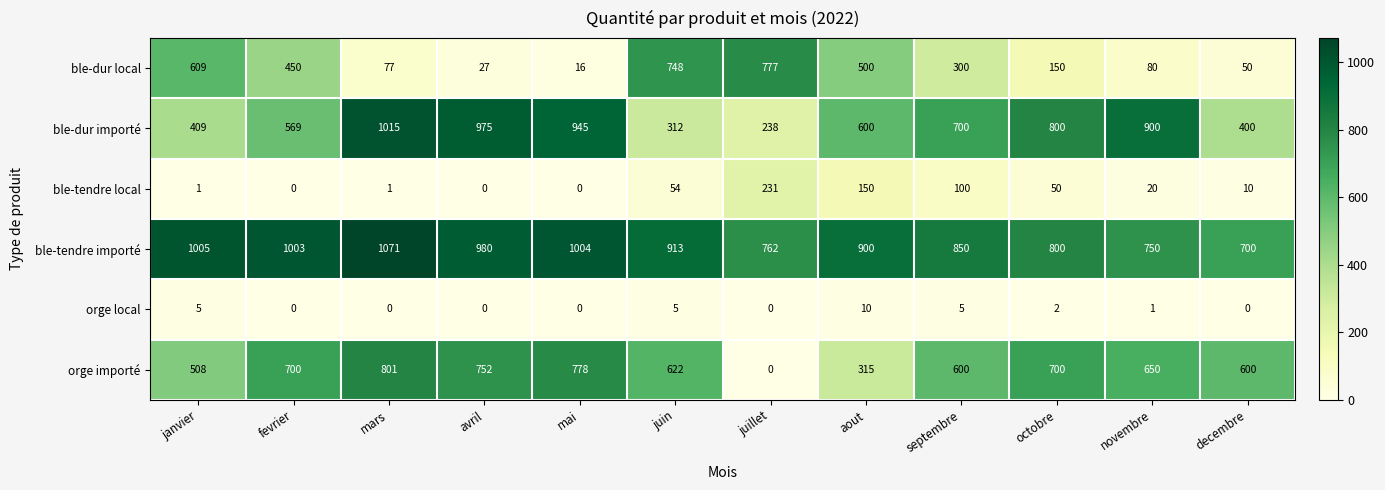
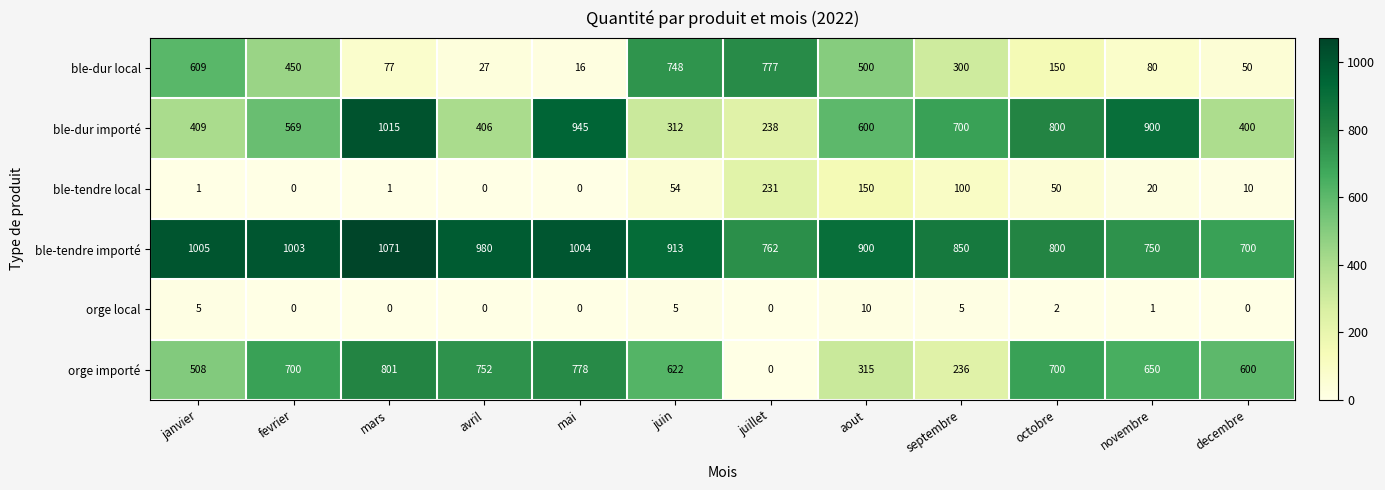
ble-dur importé, avril: 975 -> 406
orge importé, septembre: 600 -> 236
